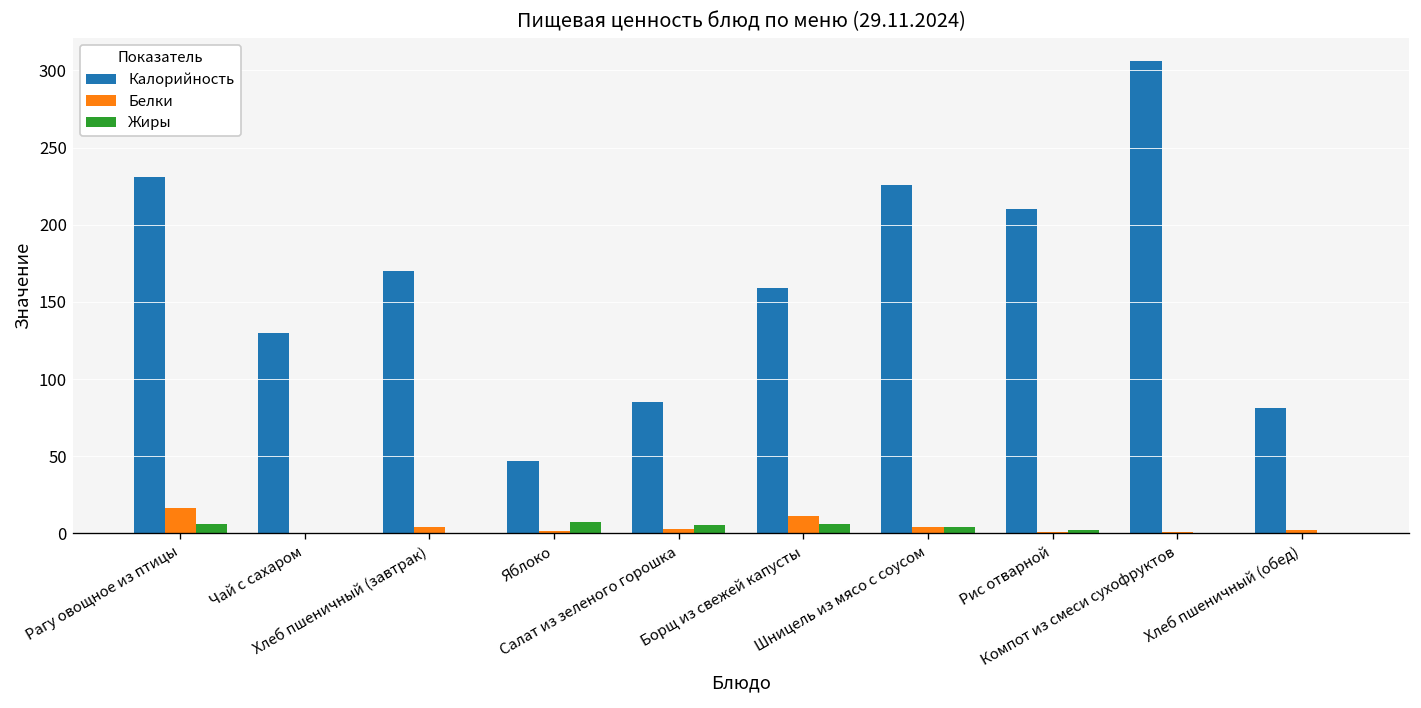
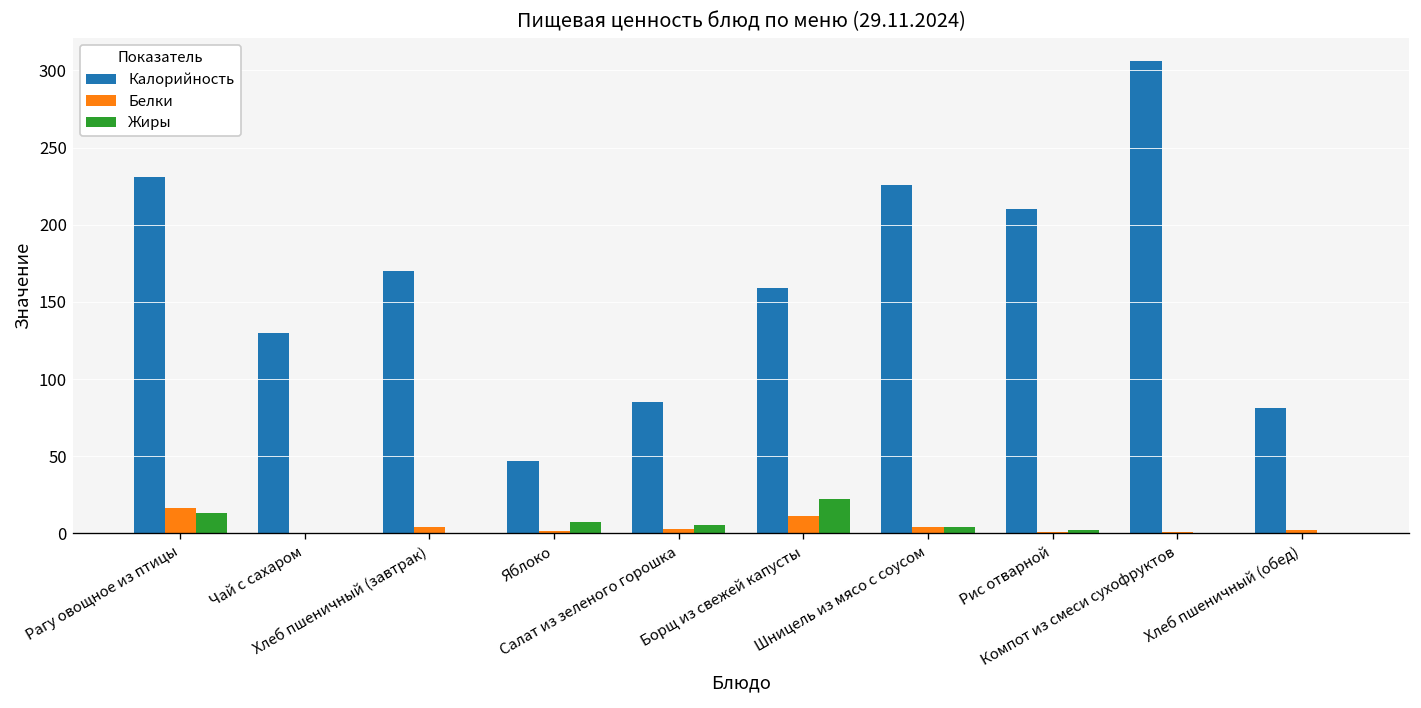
Жиры, Рагу овощное из птицы: 6 -> 13
Жиры, Борщ из свежей капусты: 6 -> 22
